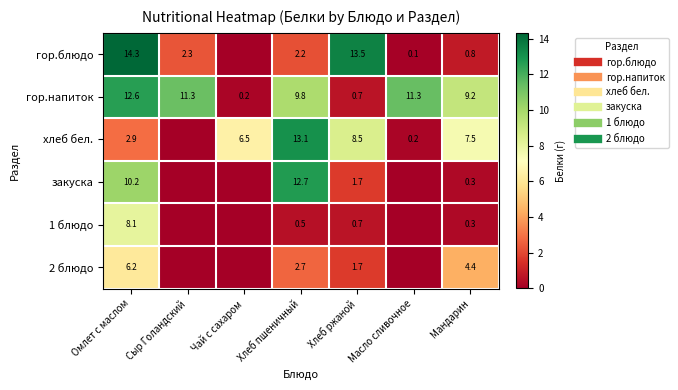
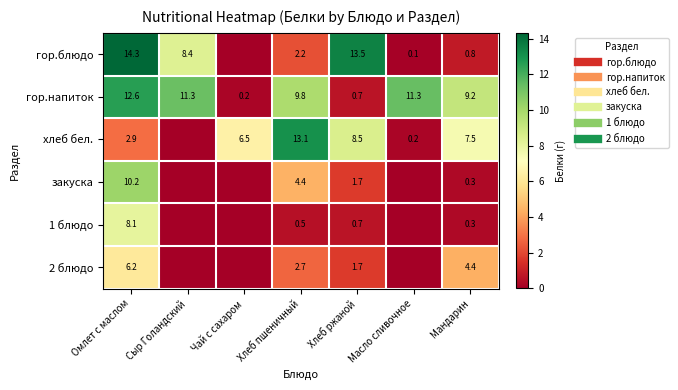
гор.блюдо, Сыр Голандский: 2.3 -> 8.4
закуска, Хлеб пшеничный: 12.7 -> 4.4
